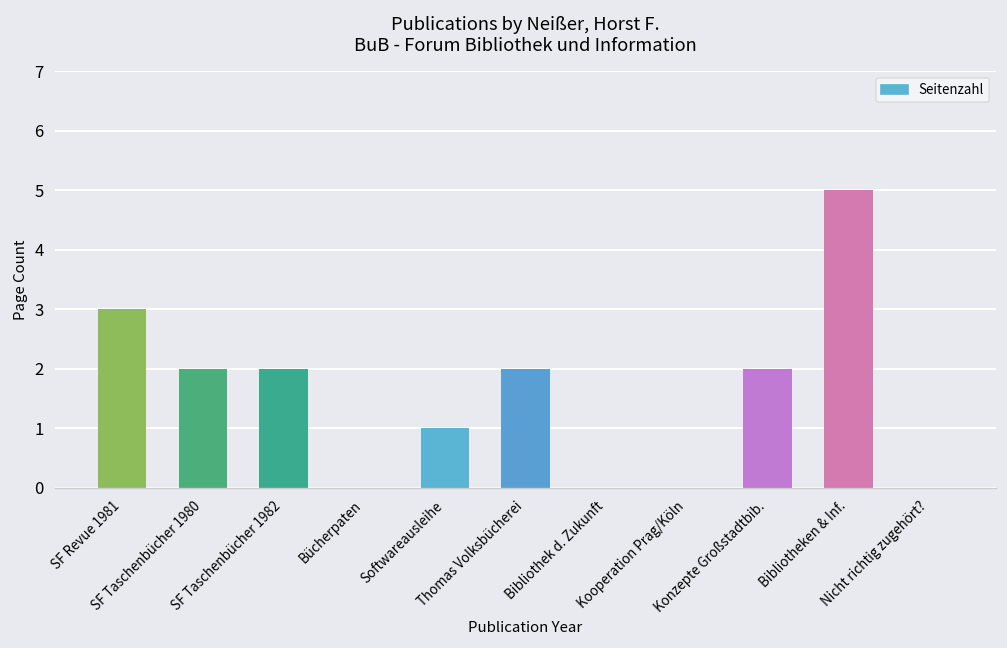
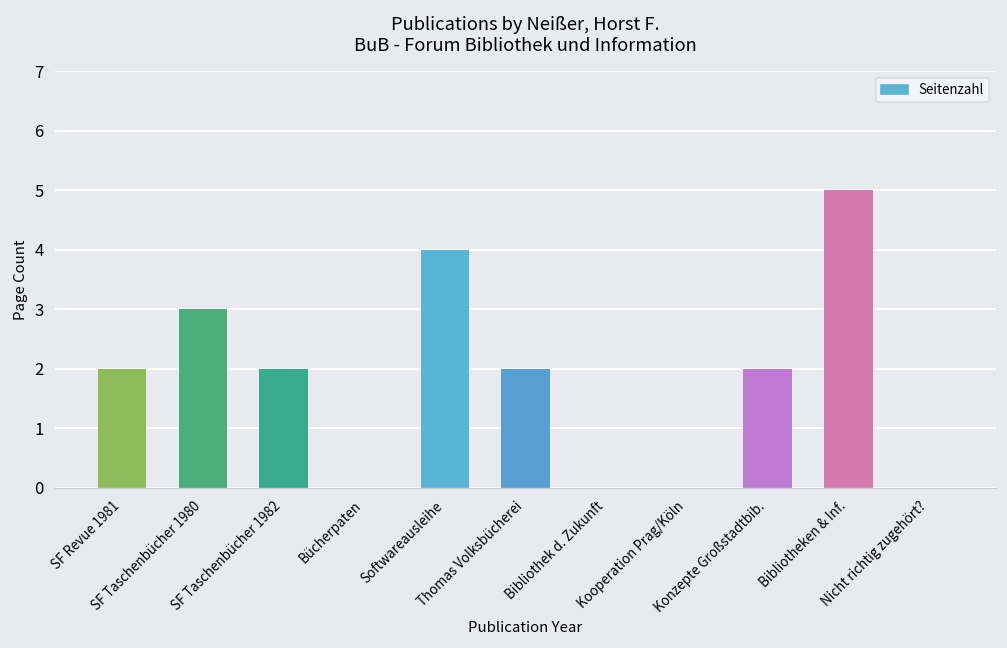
SF Revue 1981: 3 -> 2
SF Taschenbücher 1980: 2 -> 3
Softwareausleihe: 1 -> 4
